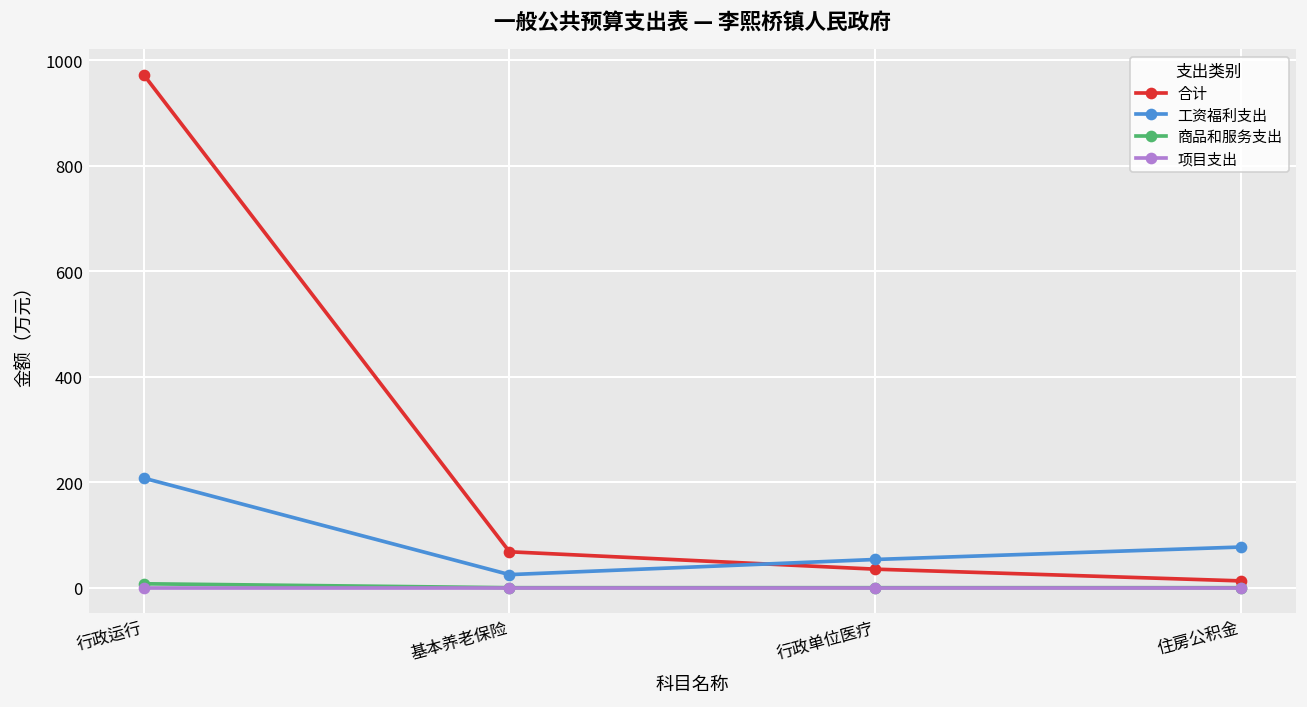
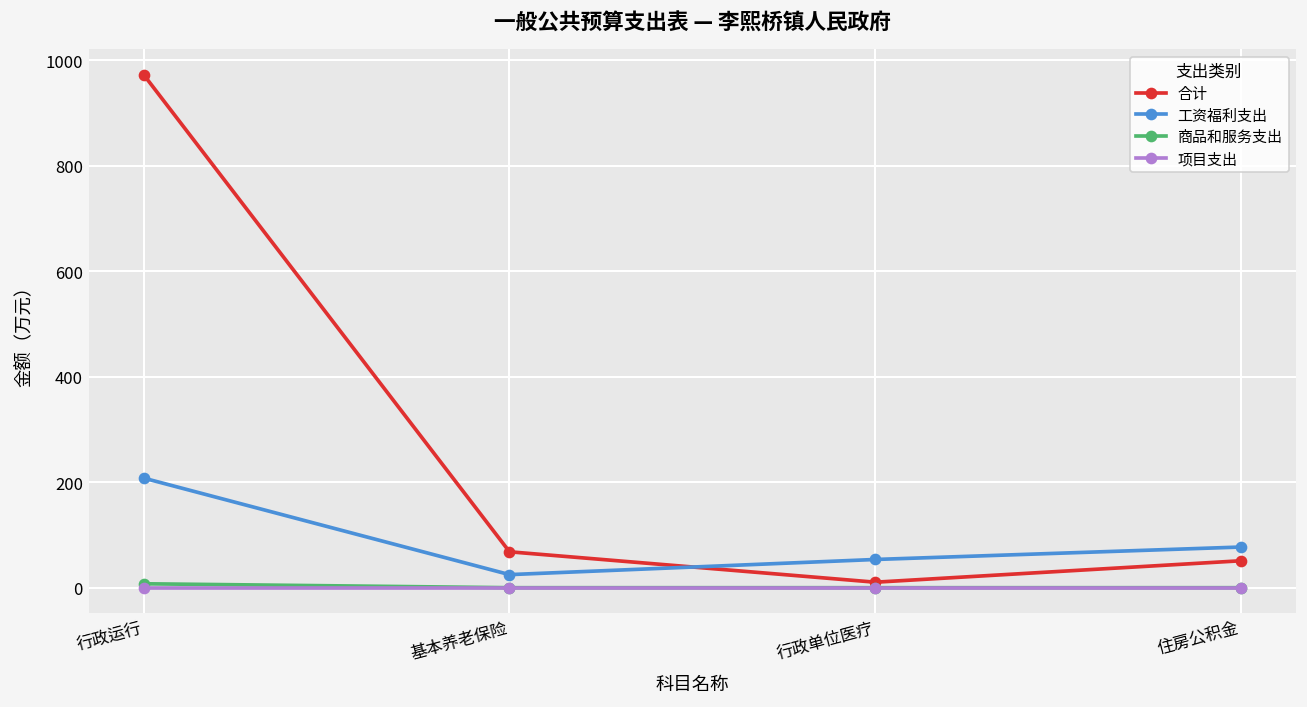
合计, 行政单位医疗: 40 -> 10
合计, 住房公积金: 10 -> 50
